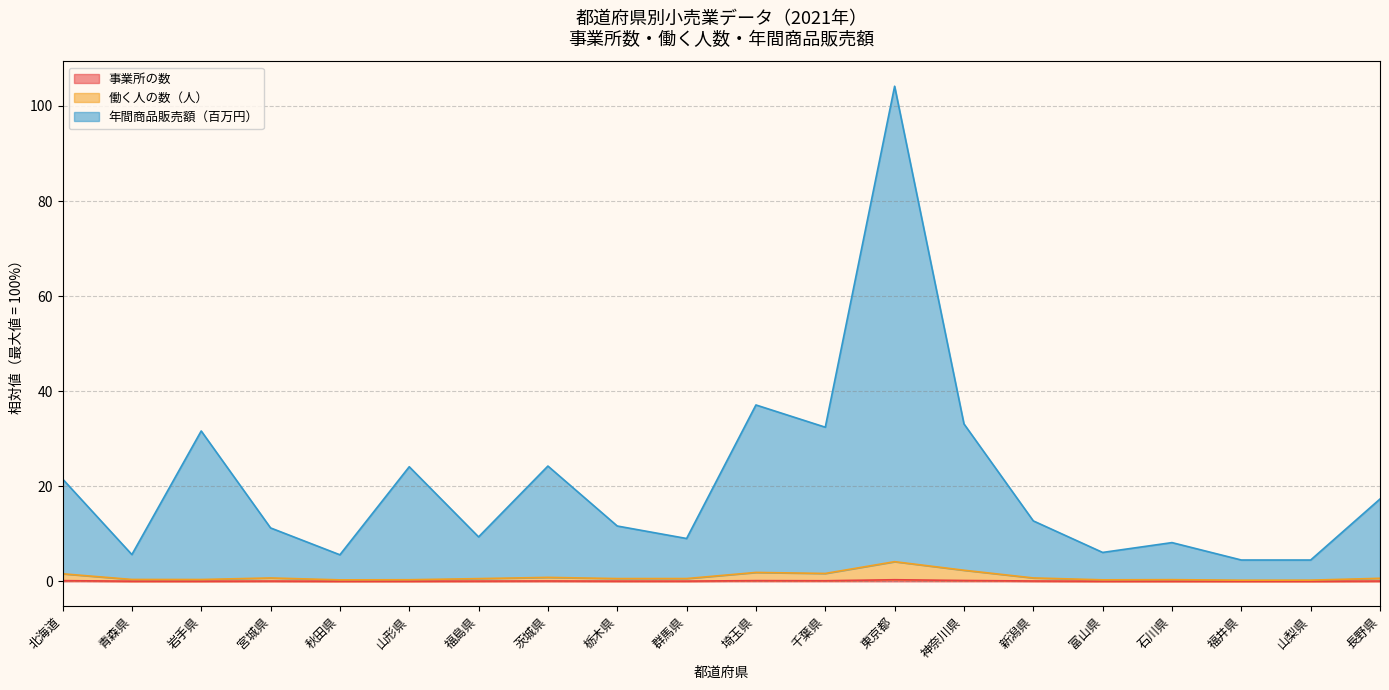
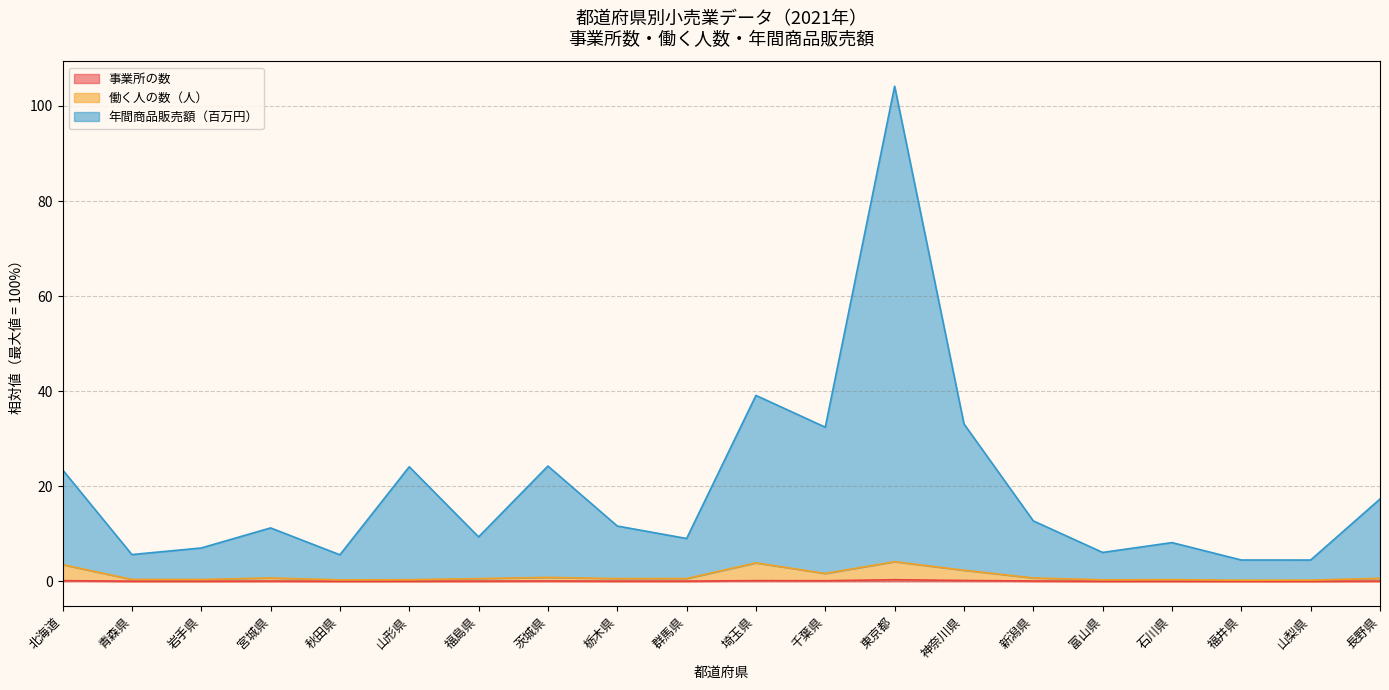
働く人の数（人）, 北海道: 1 -> 3
年間商品販売額（百万円）, 岩手県: 31 -> 7
働く人の数（人）, 埼玉県: 2 -> 4
